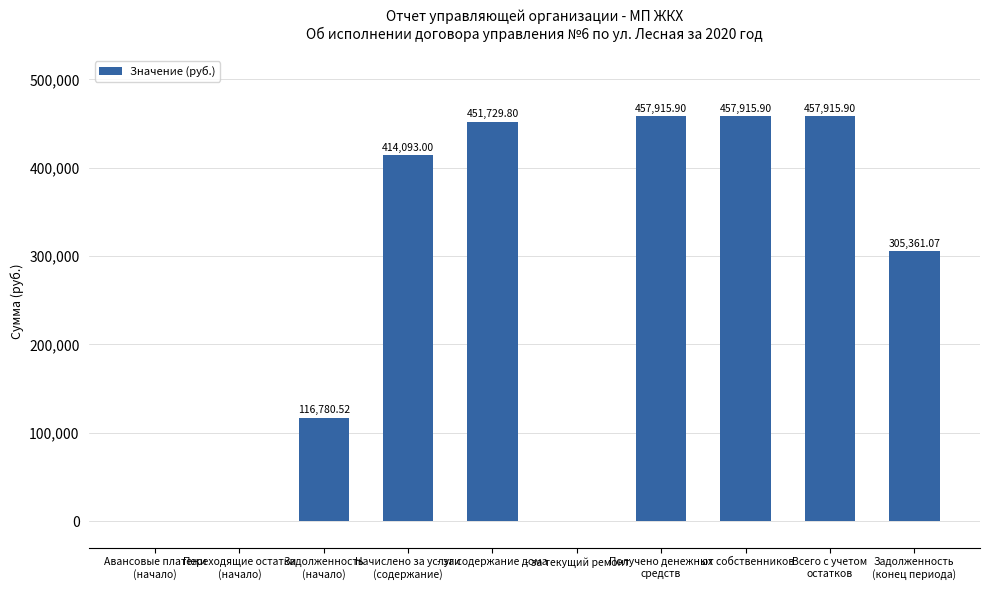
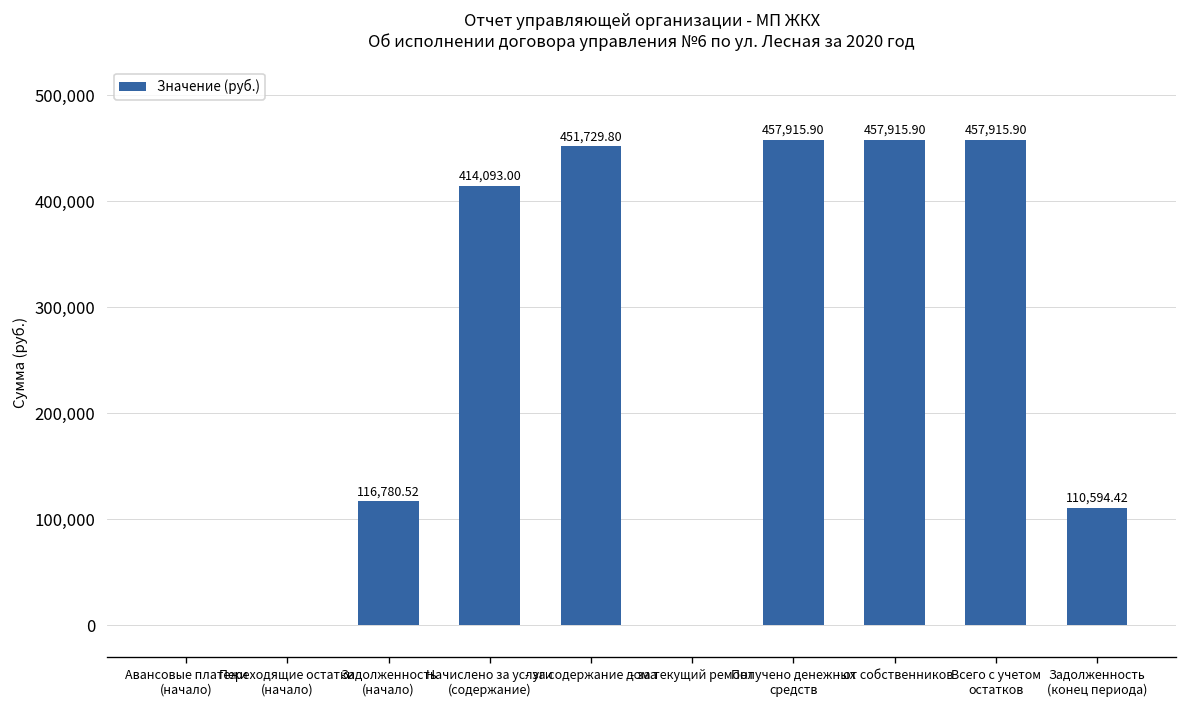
Задолженность (конец периода): 305,361.07 -> 110,594.42
